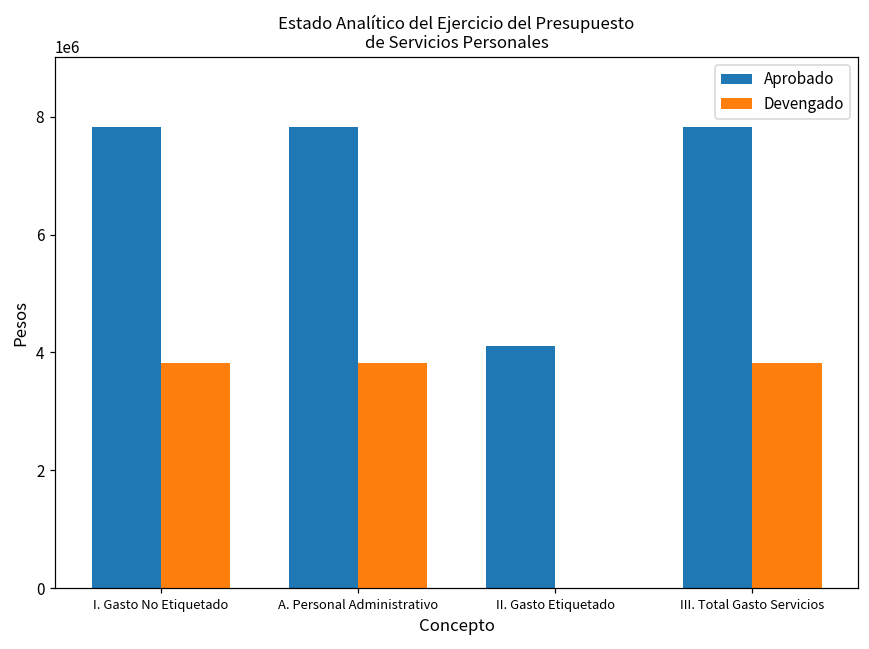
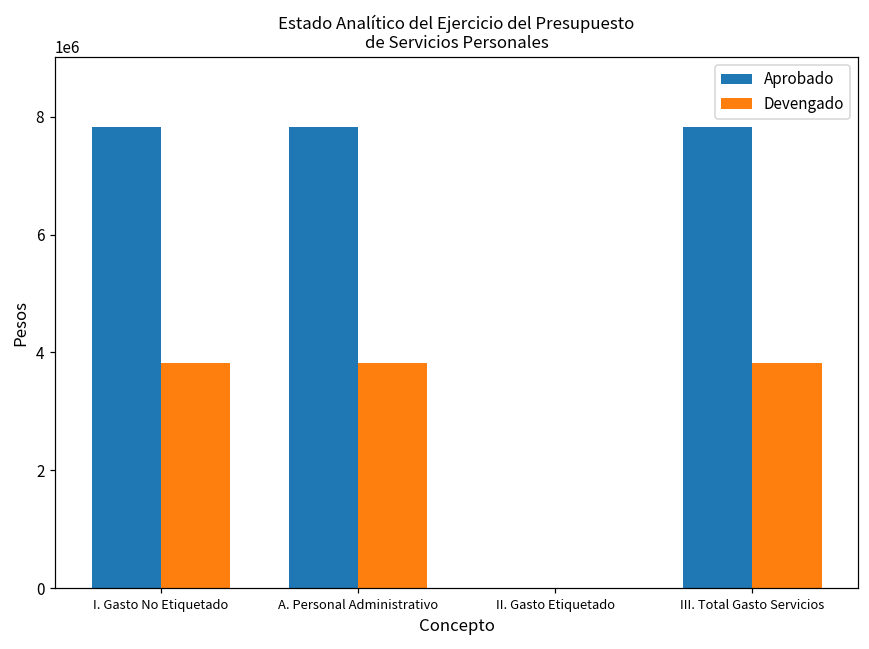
Aprobado, II. Gasto Etiquetado: 4100000 -> 0
